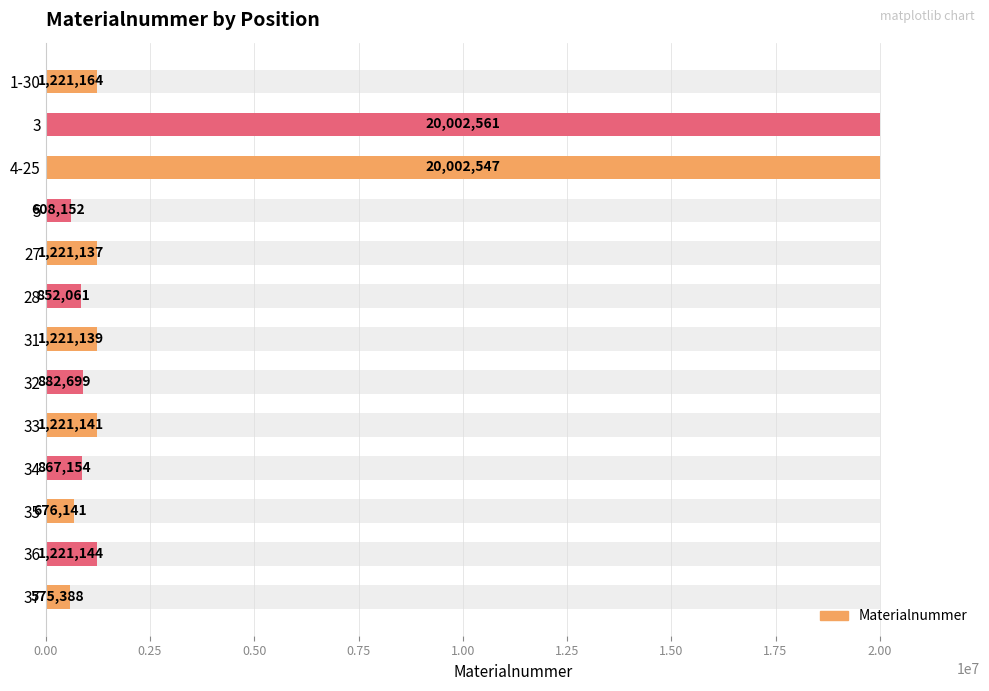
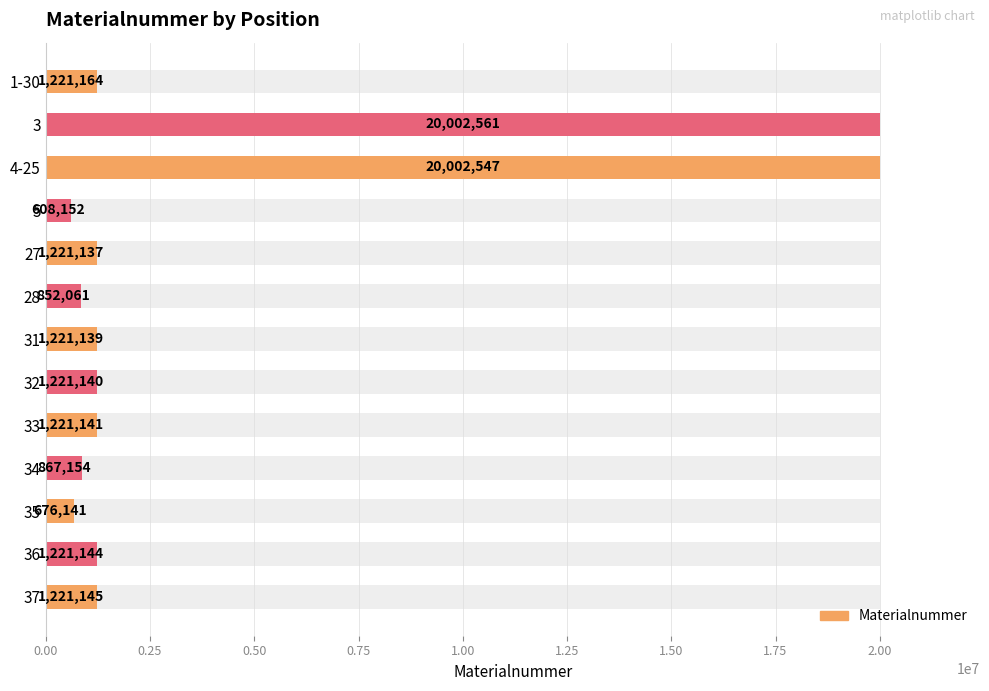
Materialnummer, 32: 882,699 -> 1,221,140
Materialnummer, 37: 575,388 -> 1,221,145
